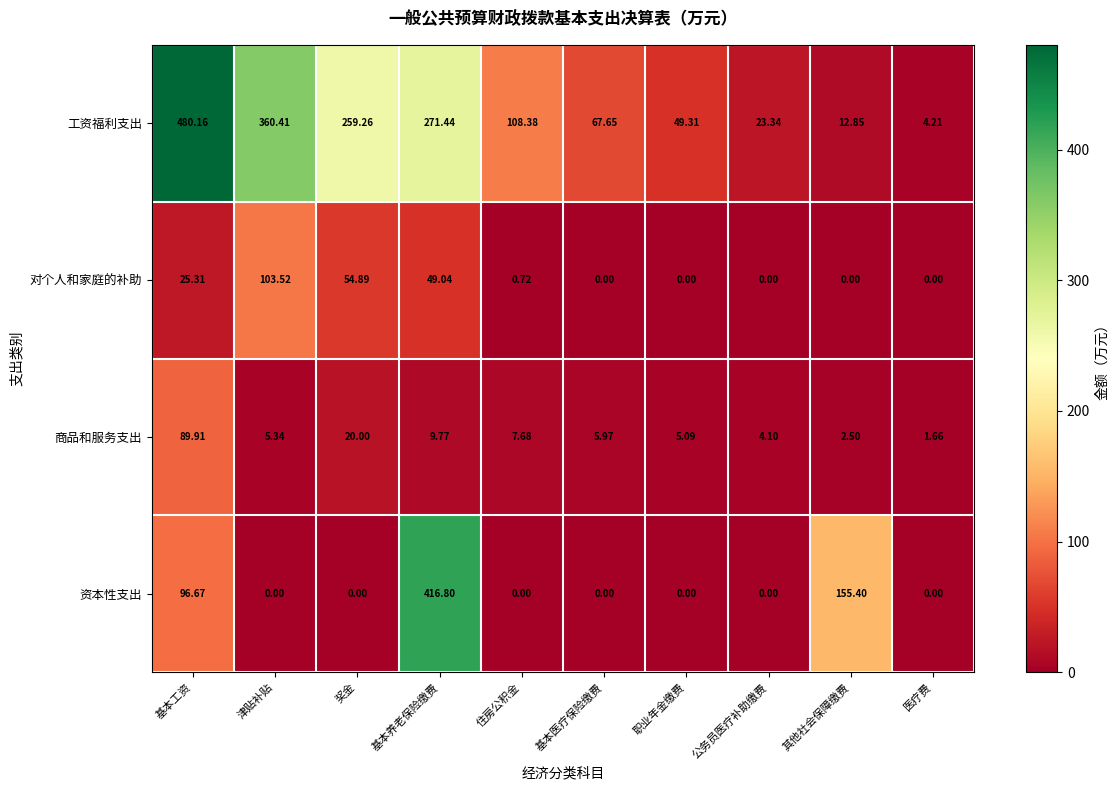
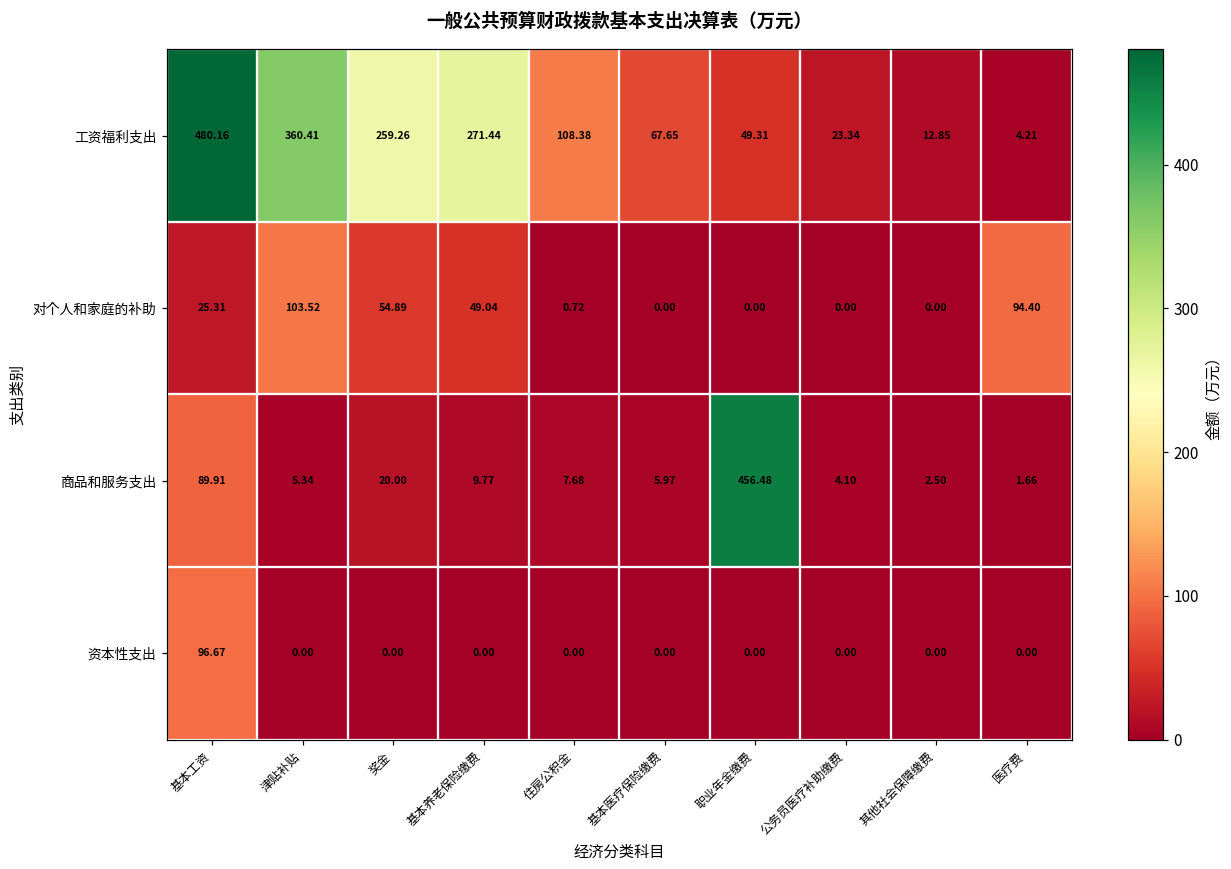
对个人和家庭的补助, 医疗费: 0.00 -> 94.40
商品和服务支出, 职业年金缴费: 5.09 -> 456.48
资本性支出, 基本养老保险缴费: 416.80 -> 0.00
资本性支出, 其他社会保障缴费: 155.40 -> 0.00
